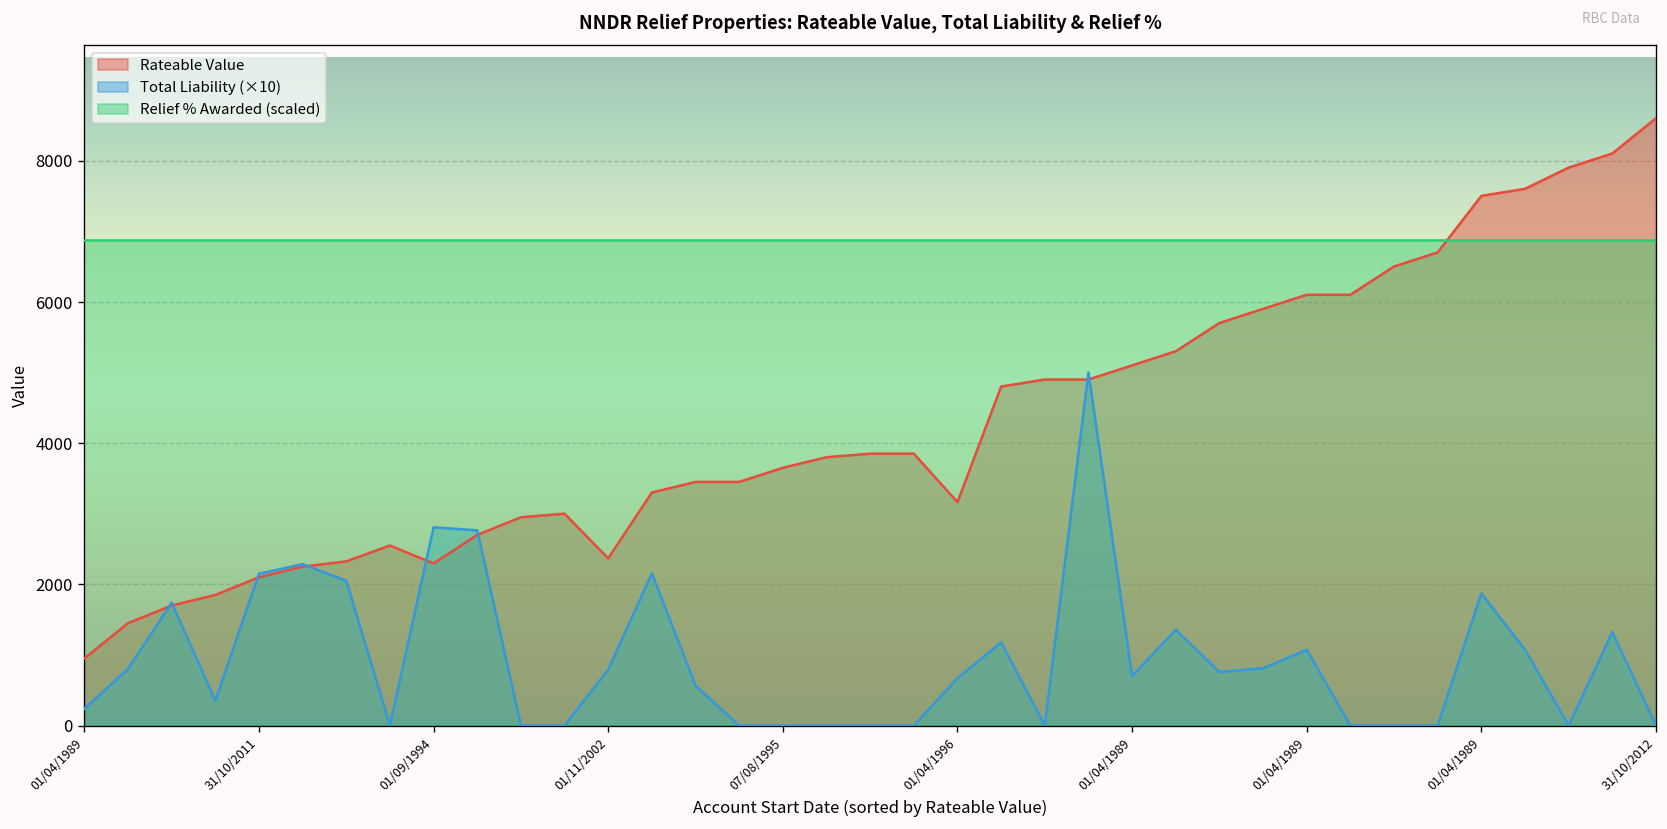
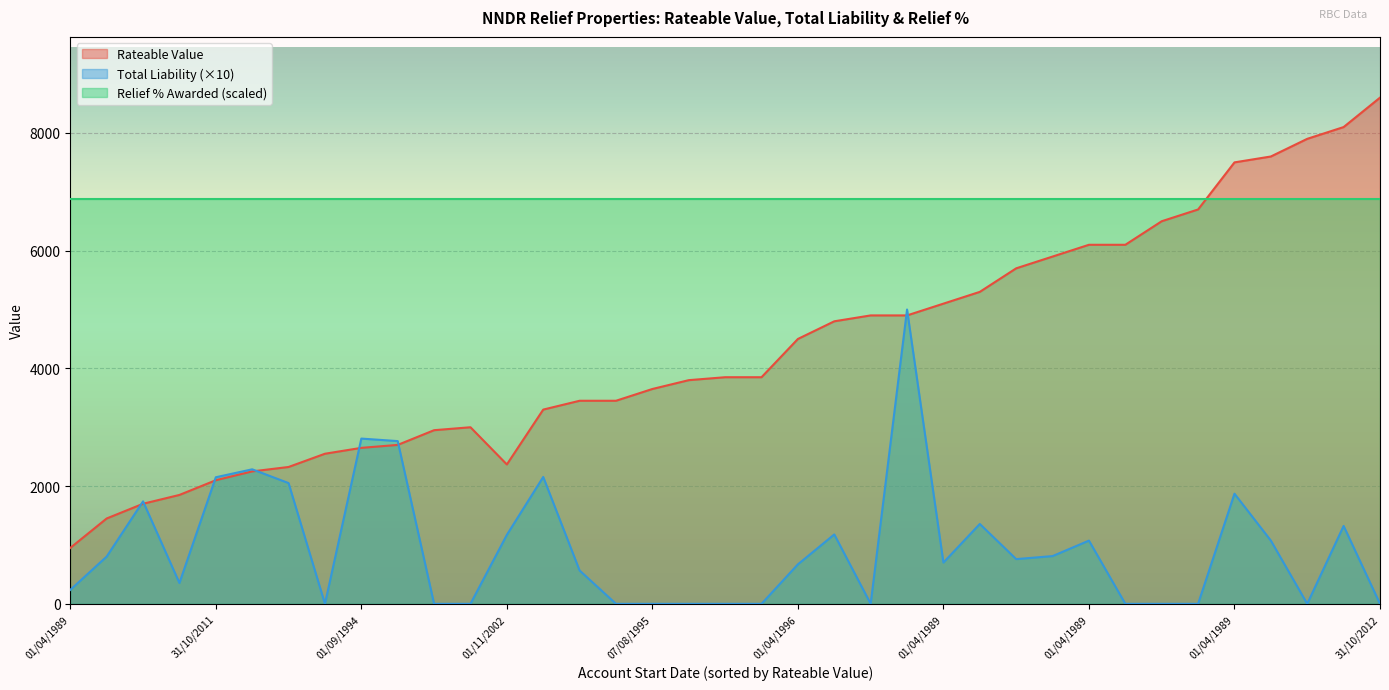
Rateable Value, 01/09/1994: 2300 -> 2700
Total Liability (×10), 01/11/2002: 800 -> 1200
Rateable Value, 01/04/1996: 3200 -> 4500
